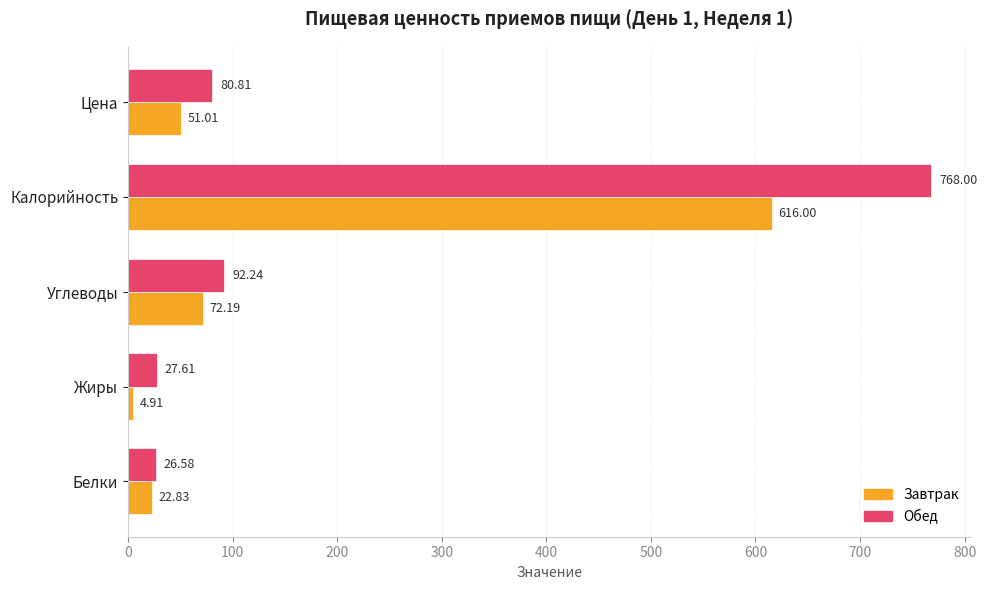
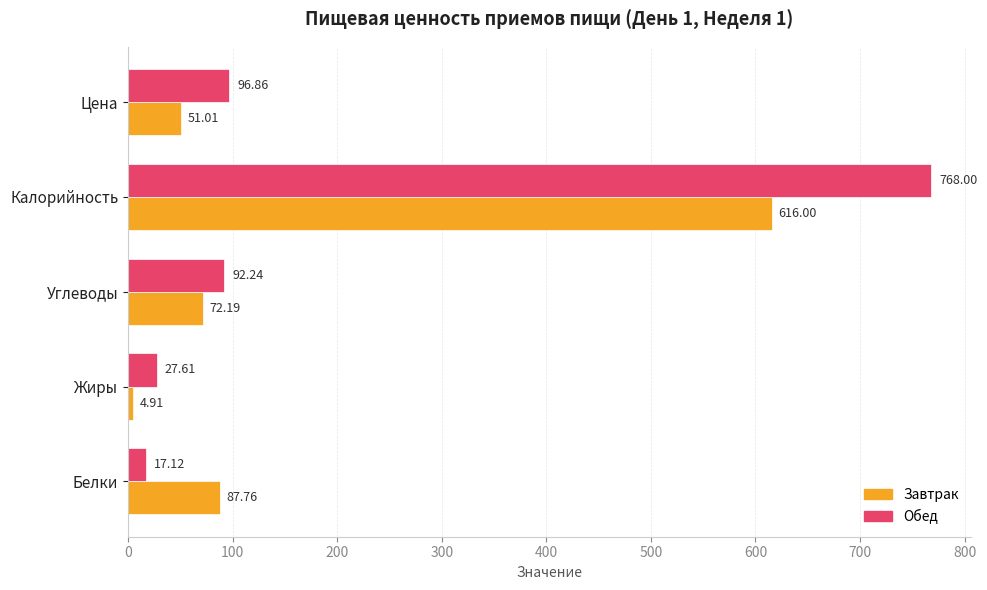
Обед, Цена: 80.81 -> 96.86
Обед, Белки: 26.58 -> 17.12
Завтрак, Белки: 22.83 -> 87.76
